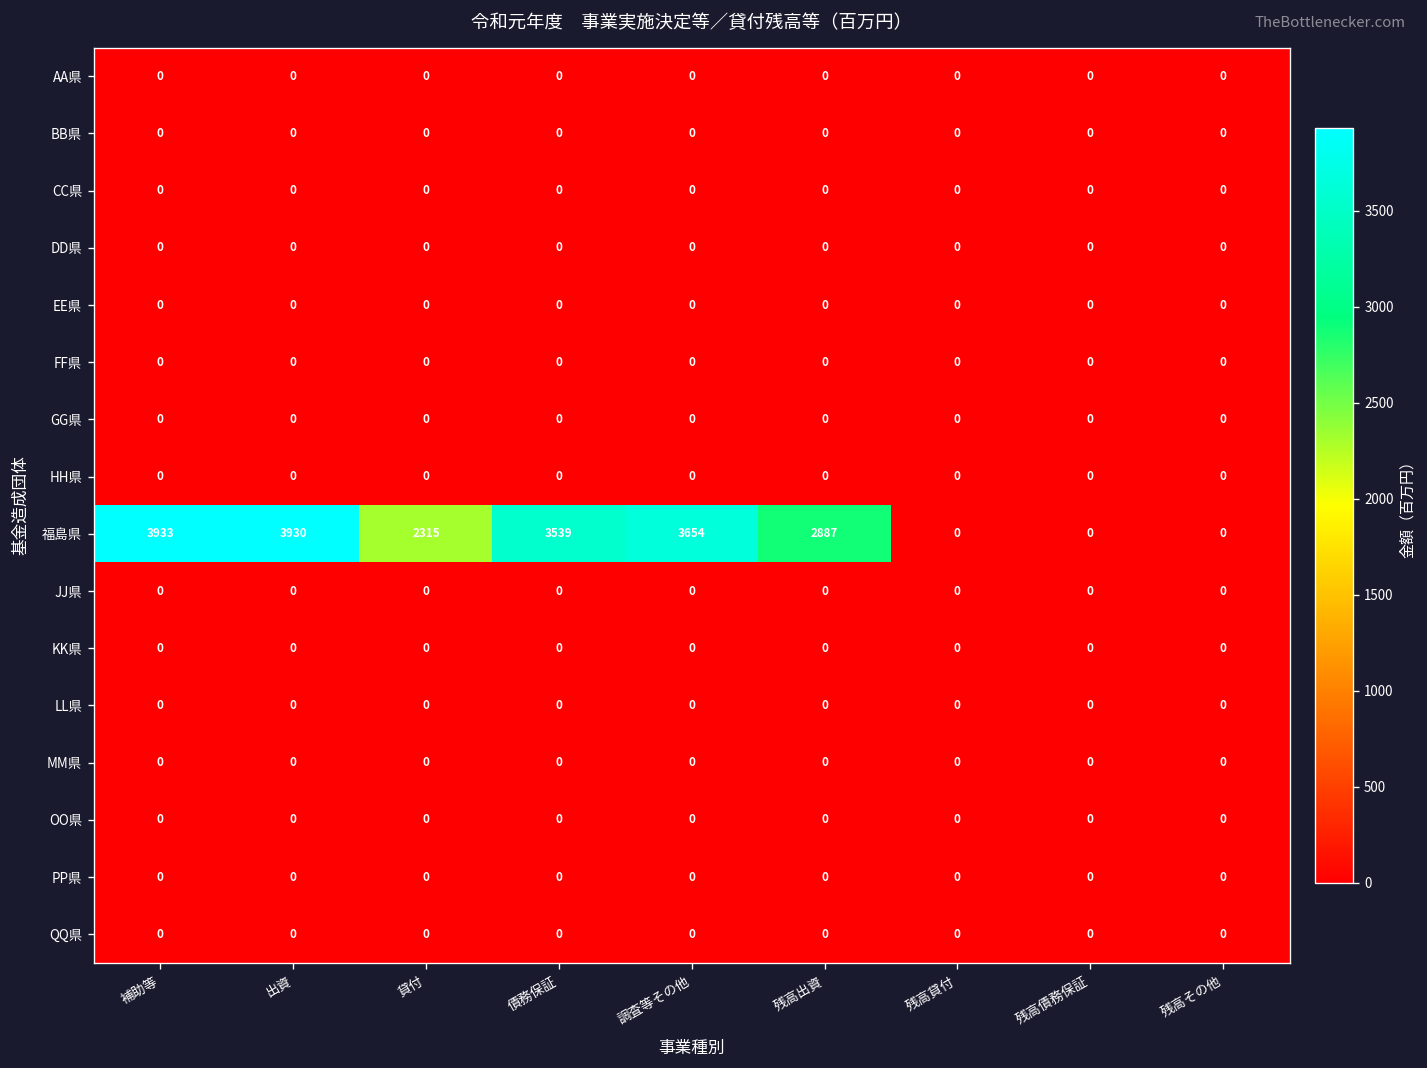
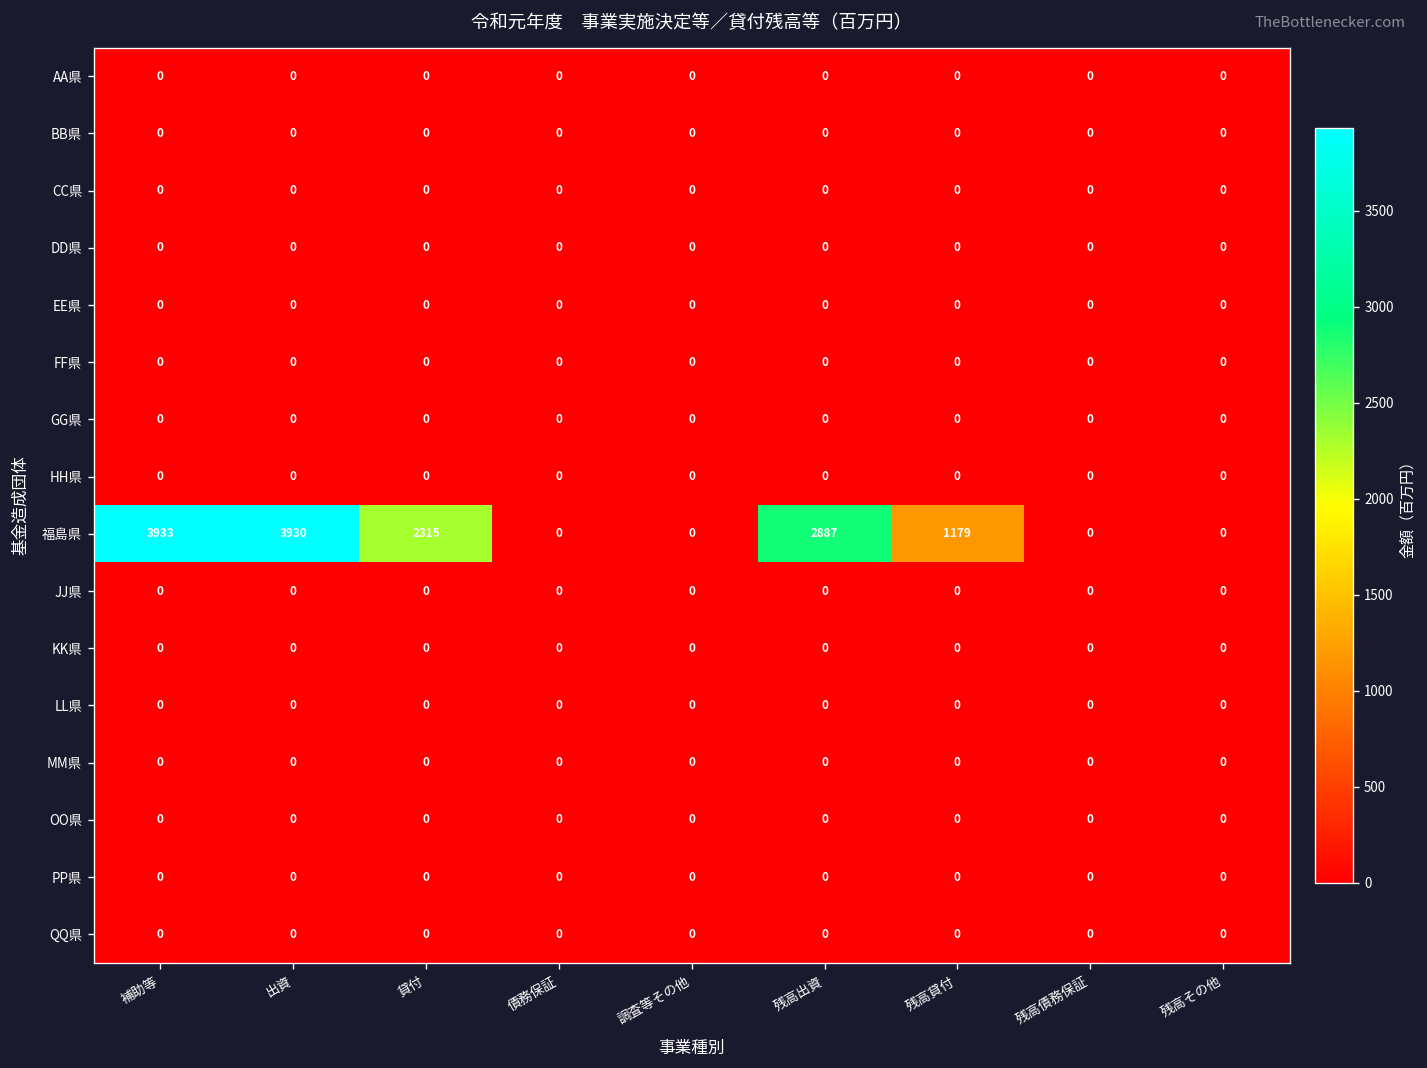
福島県, 債務保証: 3539 -> 0
福島県, 調査等その他: 3654 -> 0
福島県, 残高貸付: 0 -> 1179
